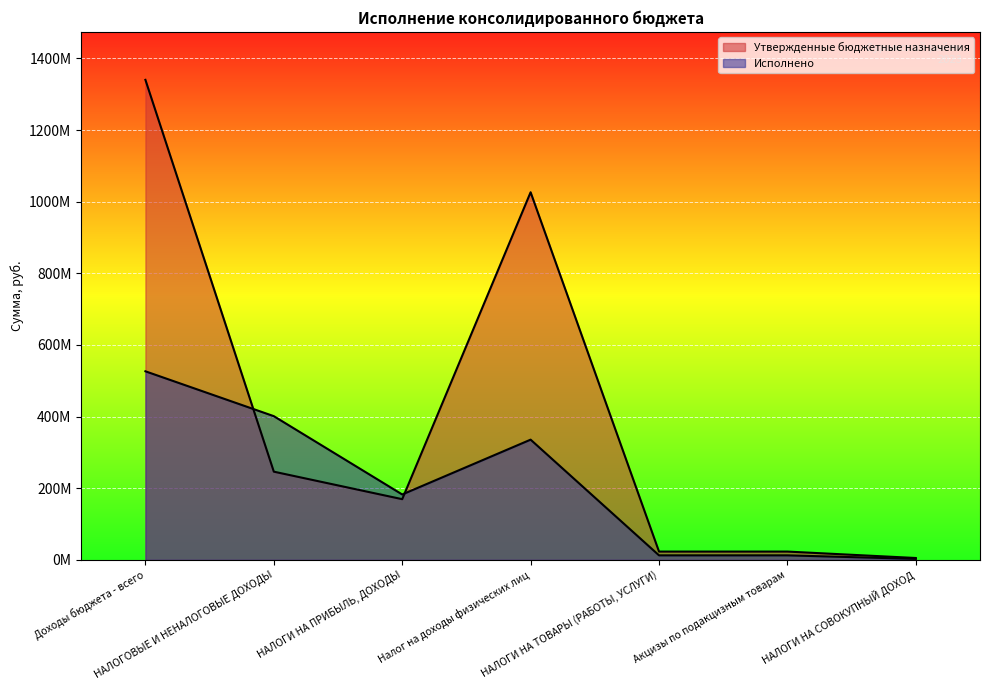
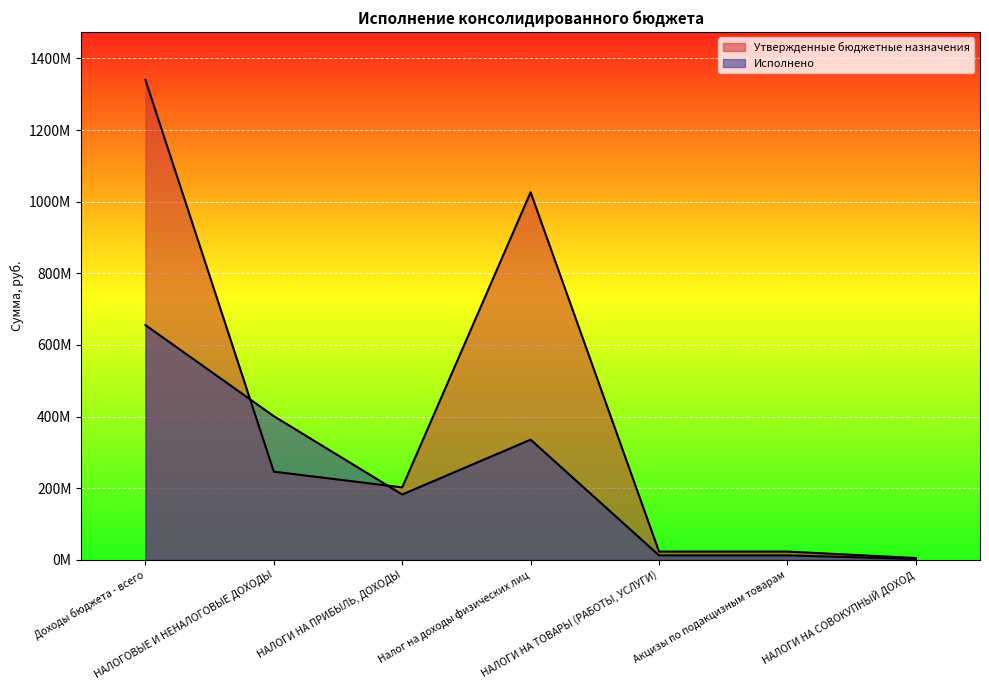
Исполнено, Доходы бюджета - всего: 530000000 -> 660000000
Утвержденные бюджетные назначения, НАЛОГИ НА ПРИБЫЛЬ, ДОХОДЫ: 170000000 -> 200000000
